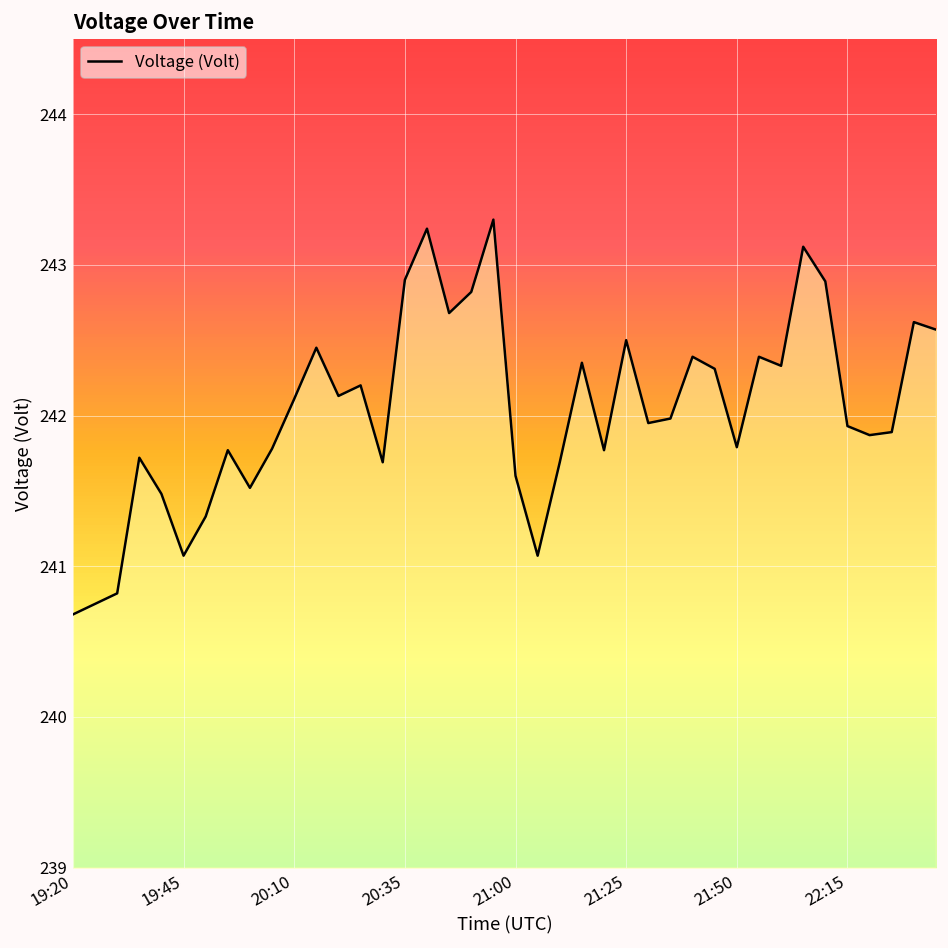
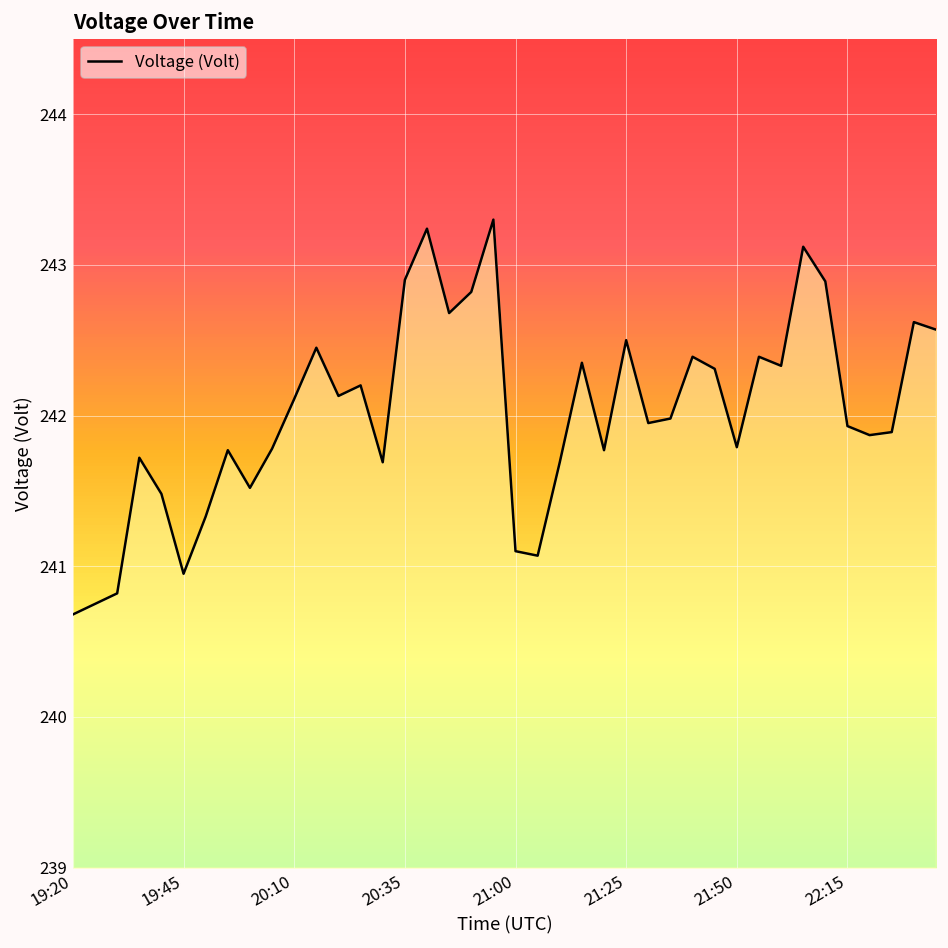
19:45: 241.07 -> 240.95
21:00: 241.6 -> 241.1
